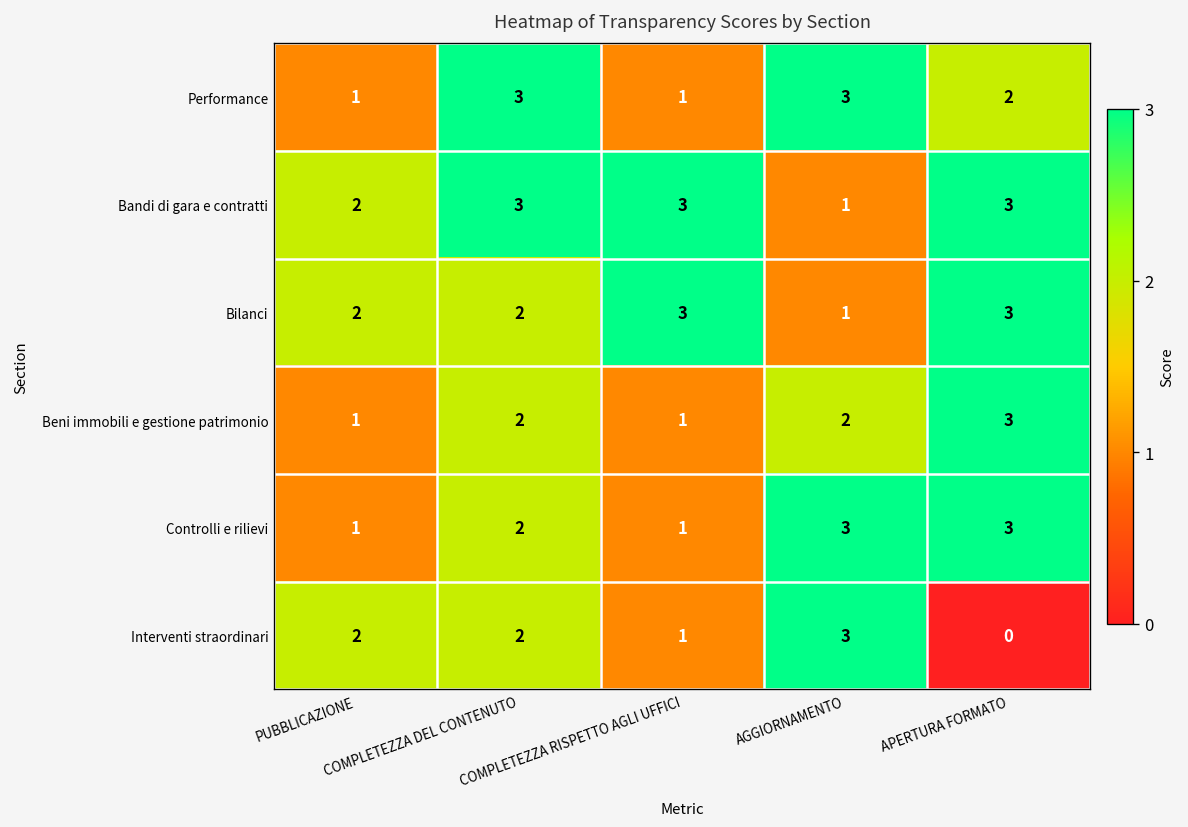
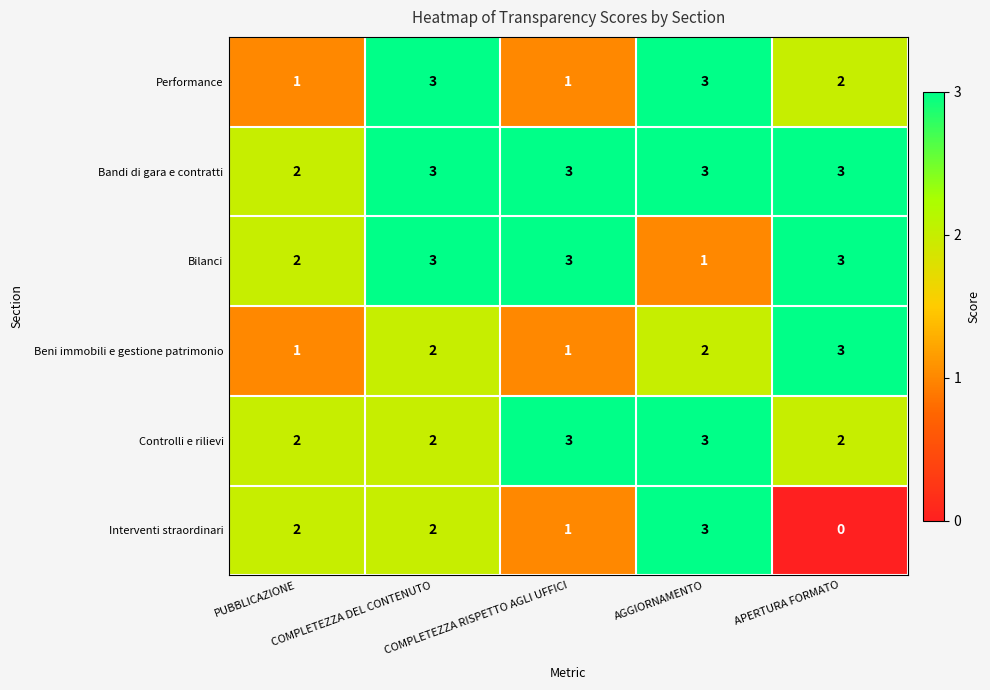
Bandi di gara e contratti, AGGIORNAMENTO: 1 -> 3
Bilanci, COMPLETEZZA DEL CONTENUTO: 2 -> 3
Controlli e rilievi, PUBBLICAZIONE: 1 -> 2
Controlli e rilievi, COMPLETEZZA RISPETTO AGLI UFFICI: 1 -> 3
Controlli e rilievi, APERTURA FORMATO: 3 -> 2
